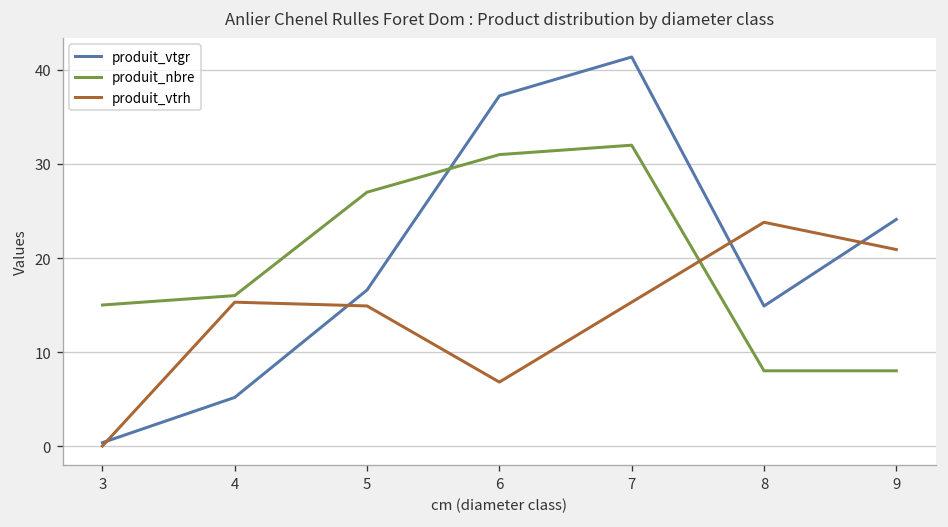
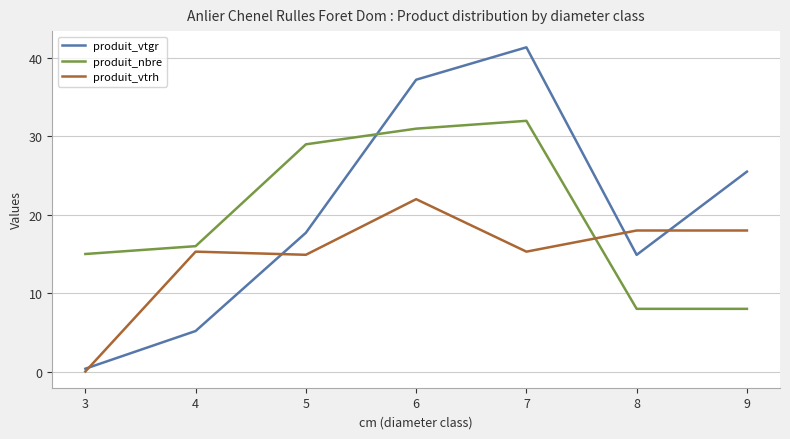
produit_vtgr, 5: 17 -> 18
produit_nbre, 5: 27 -> 29
produit_vtrh, 6: 7 -> 22
produit_vtrh, 8: 24 -> 18
produit_vtgr, 9: 24 -> 26
produit_vtrh, 9: 21 -> 18
